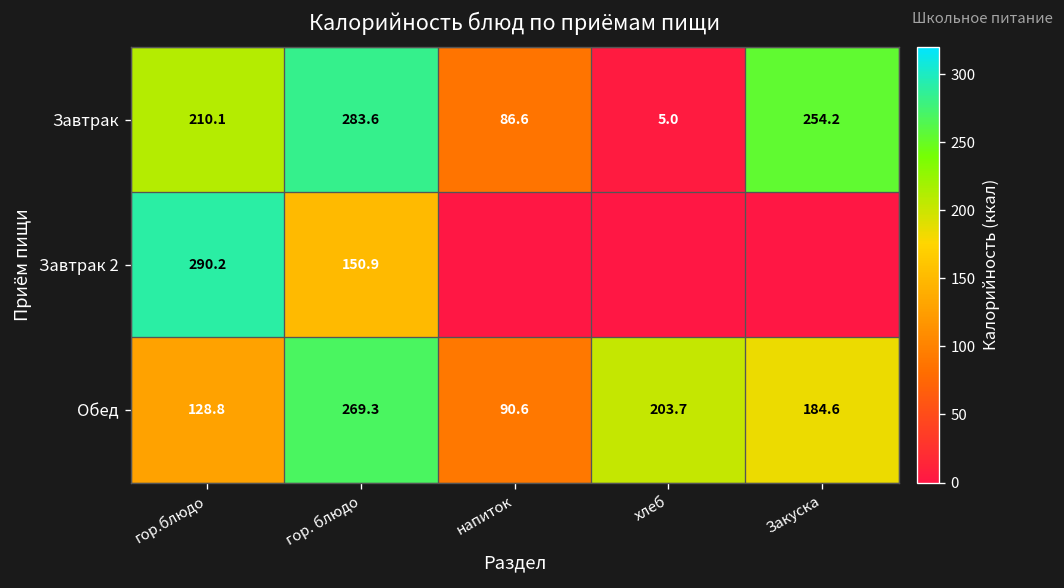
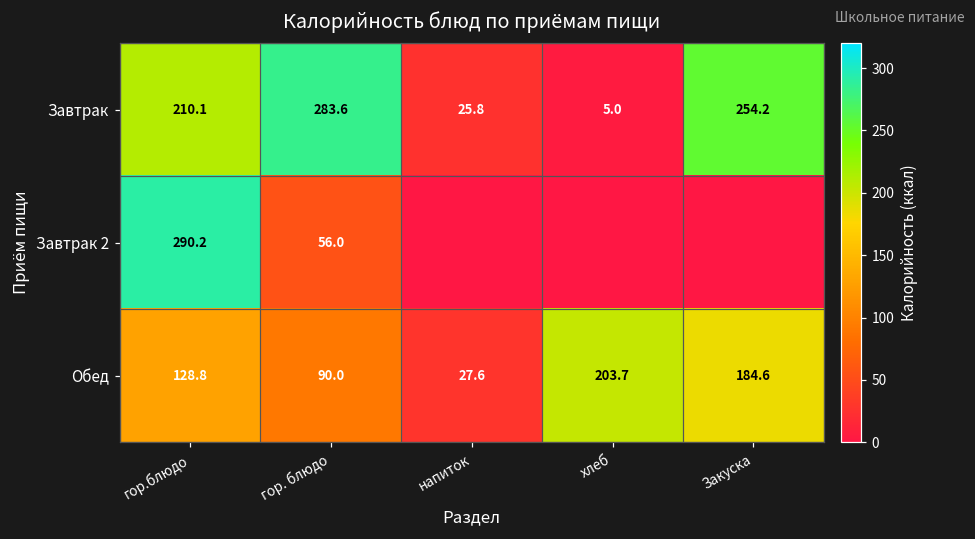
Завтрак, напиток: 86.6 -> 25.8
Завтрак 2, гор. блюдо: 150.9 -> 56.0
Обед, гор. блюдо: 269.3 -> 90.0
Обед, напиток: 90.6 -> 27.6
